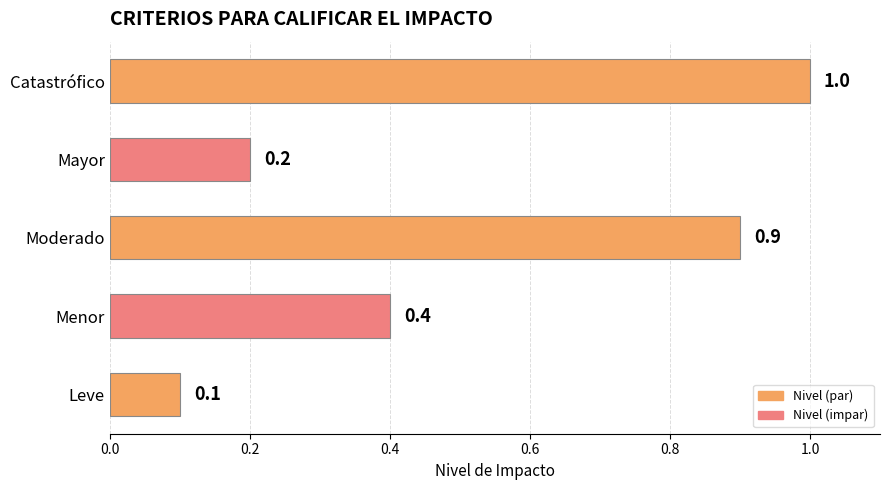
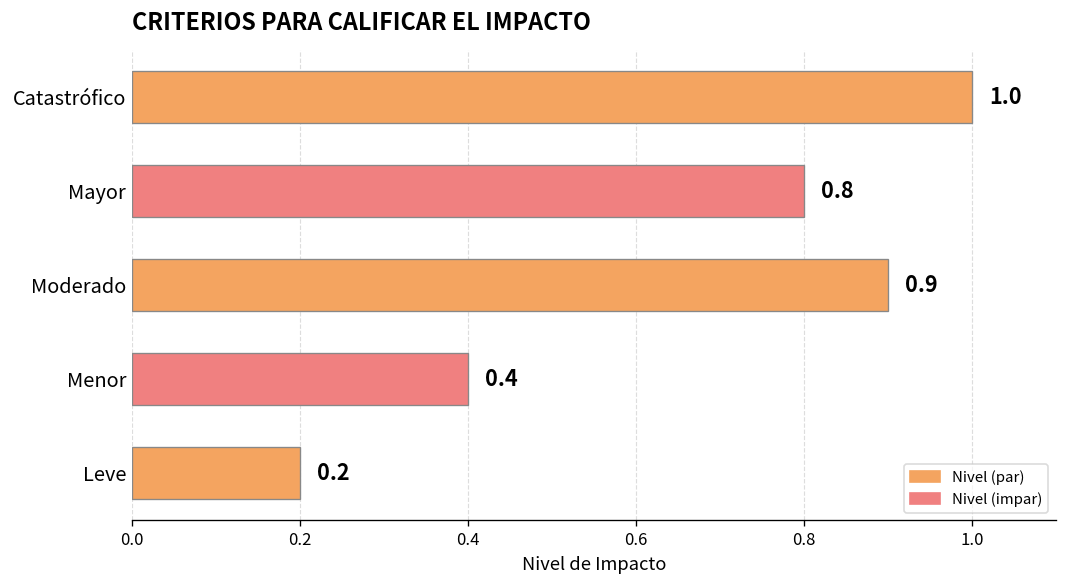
Mayor: 0.2 -> 0.8
Leve: 0.1 -> 0.2
